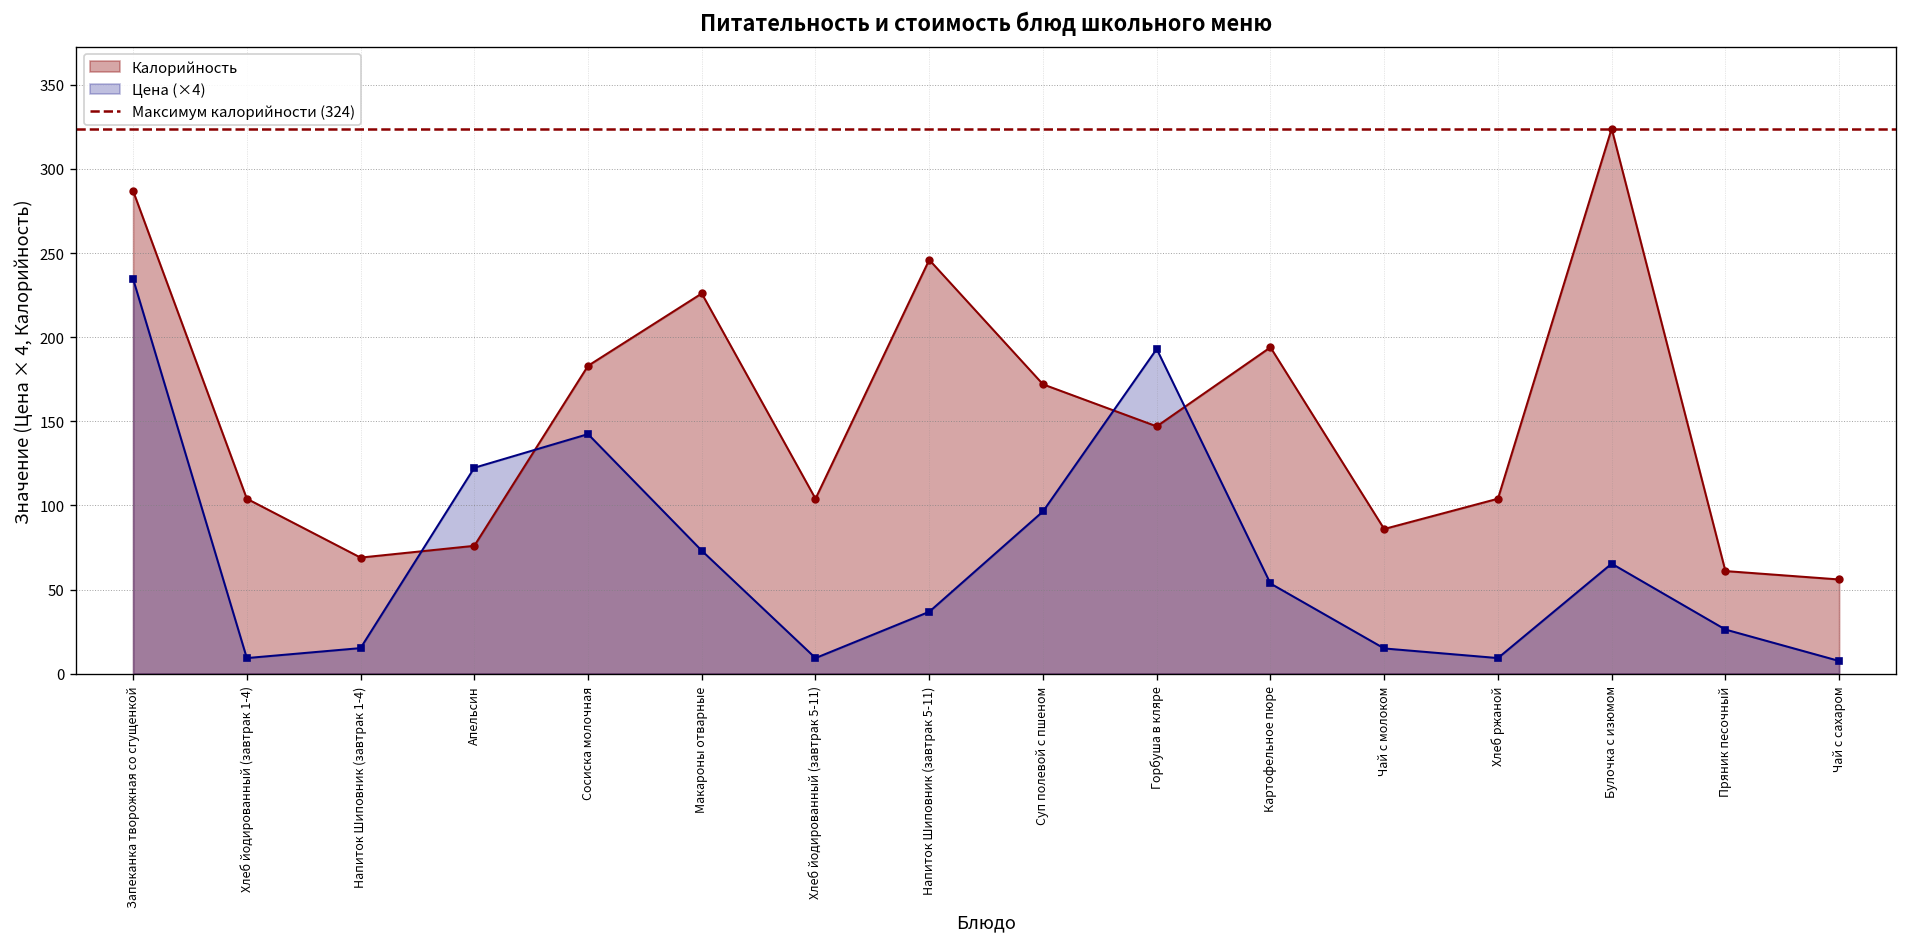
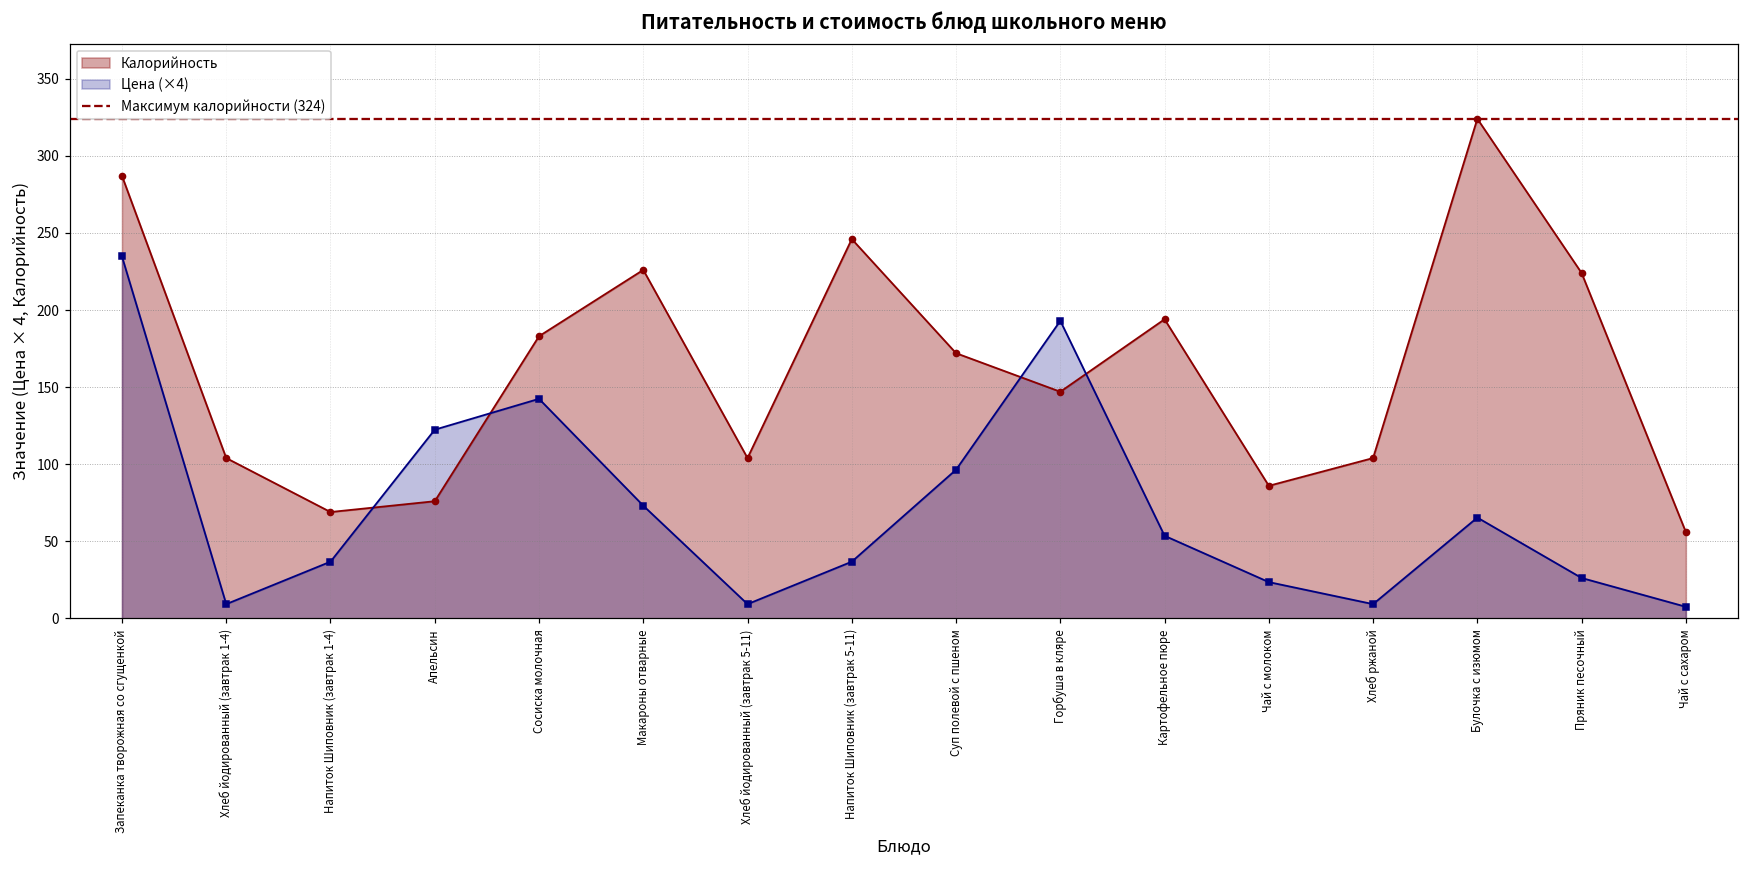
Цена (×4), Напиток Шиповник (завтрак 1-4): 15 -> 37
Цена (×4), Чай с молоком: 15 -> 24
Калорийность, Пряник песочный: 61 -> 224
